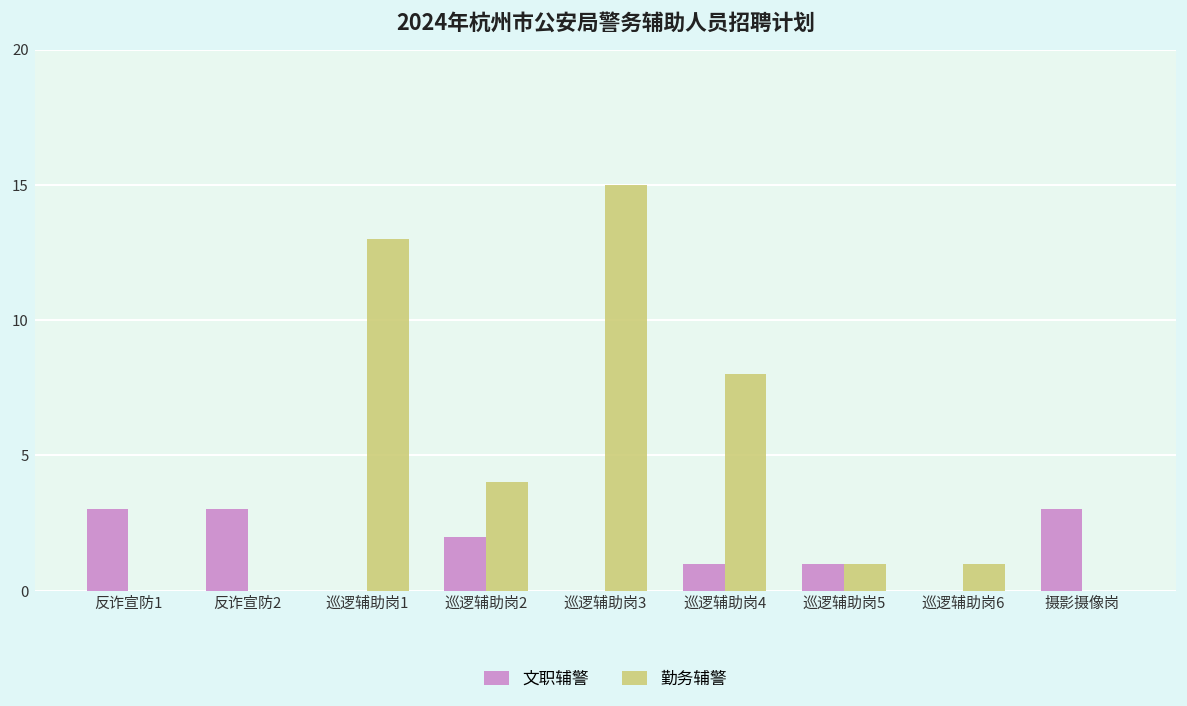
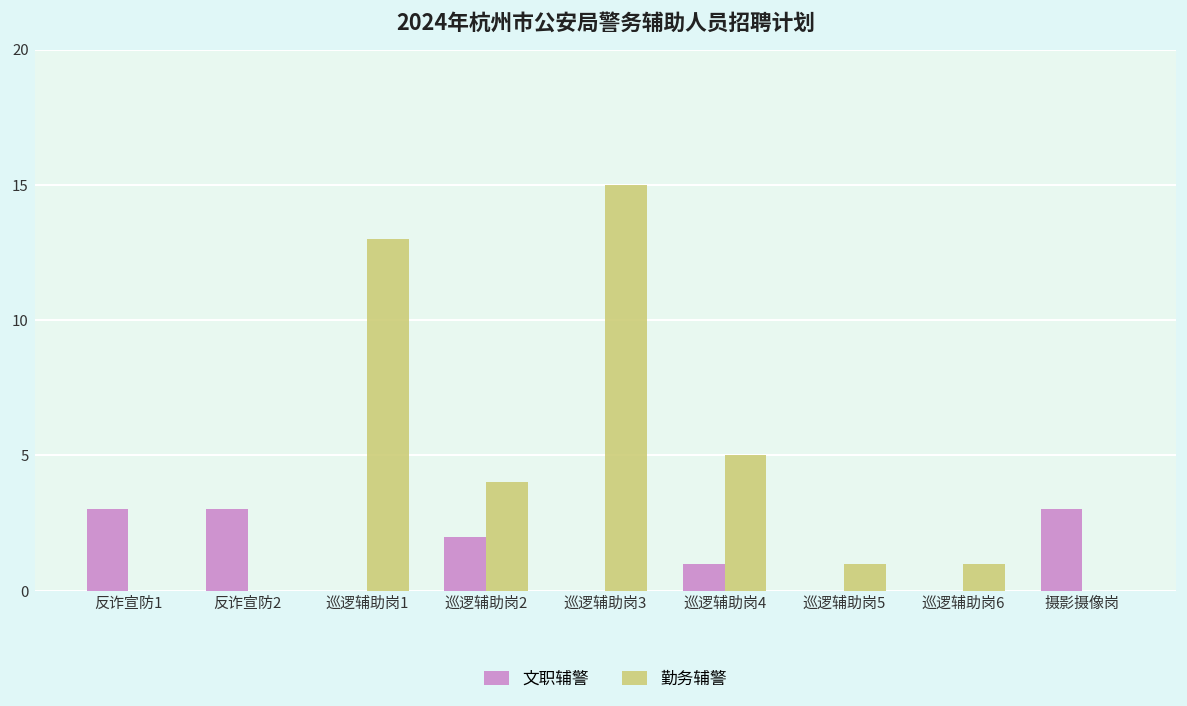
勤务辅警, 巡逻辅助岗4: 8 -> 5
文职辅警, 巡逻辅助岗5: 1 -> 0
